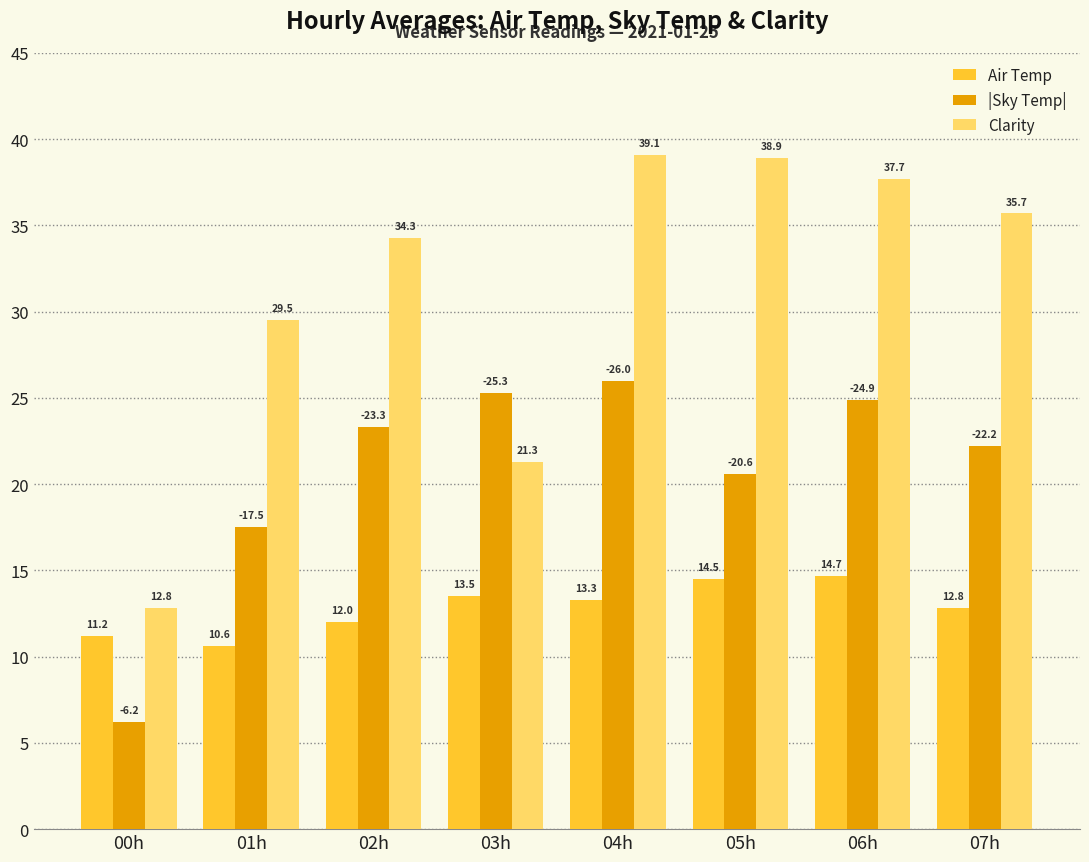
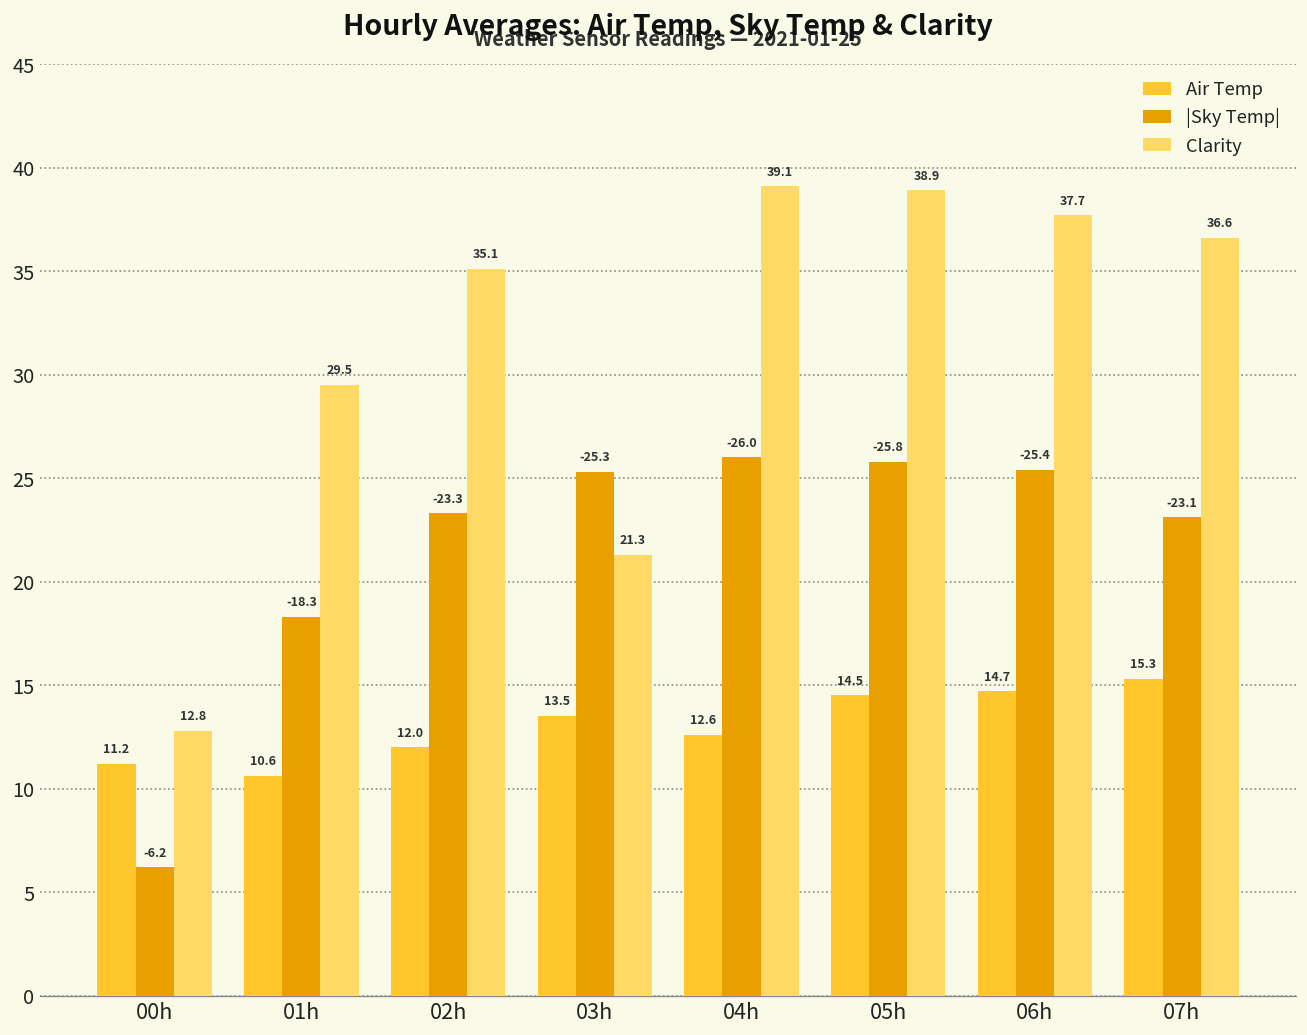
|Sky Temp|, 01h: -17.5 -> -18.3
Clarity, 02h: 34.3 -> 35.1
Air Temp, 04h: 13.3 -> 12.6
|Sky Temp|, 05h: -20.6 -> -25.8
|Sky Temp|, 06h: -24.9 -> -25.4
Air Temp, 07h: 12.8 -> 15.3
|Sky Temp|, 07h: -22.2 -> -23.1
Clarity, 07h: 35.7 -> 36.6
